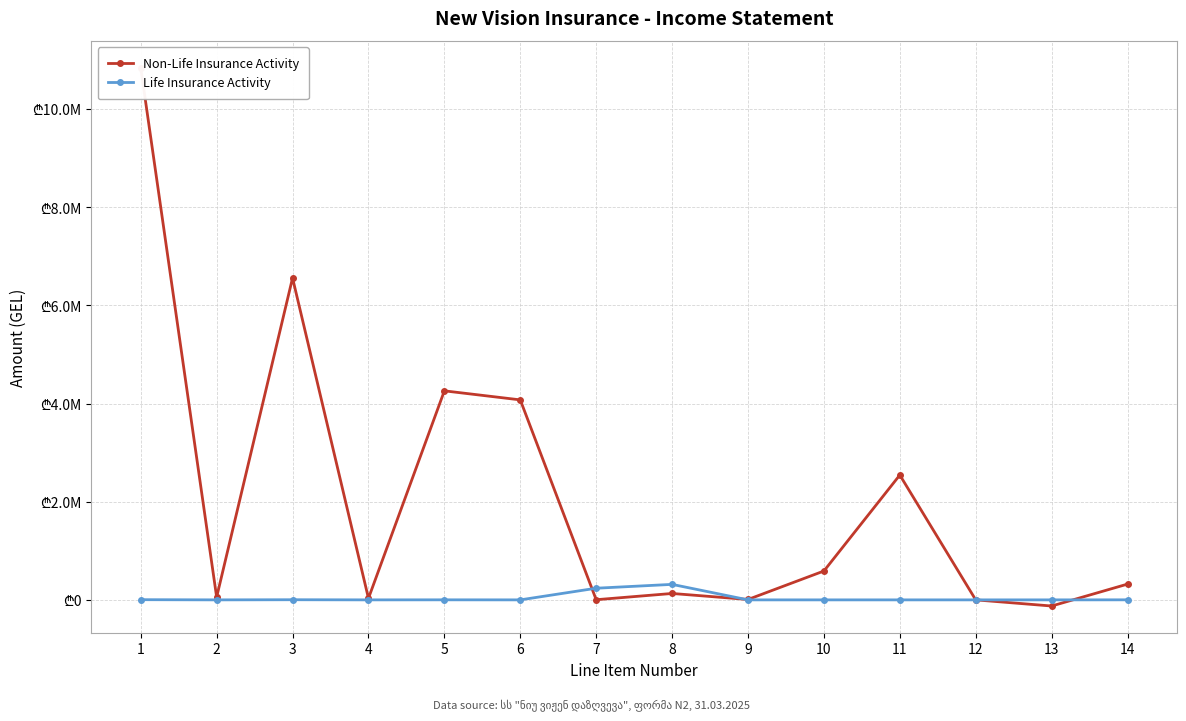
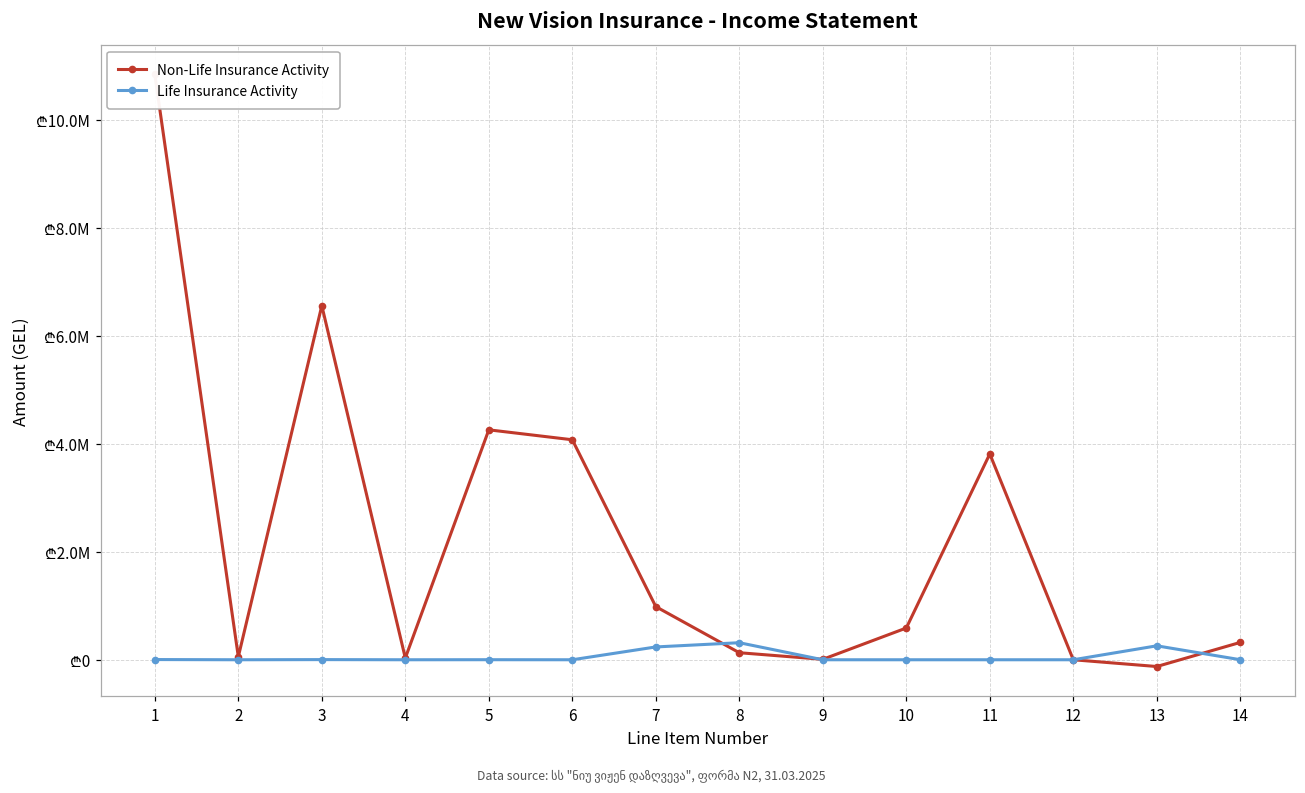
Non-Life Insurance Activity, 7: ₾0 -> ₾1000000
Non-Life Insurance Activity, 11: ₾2500000 -> ₾3800000
Life Insurance Activity, 13: ₾0 -> ₾300000
